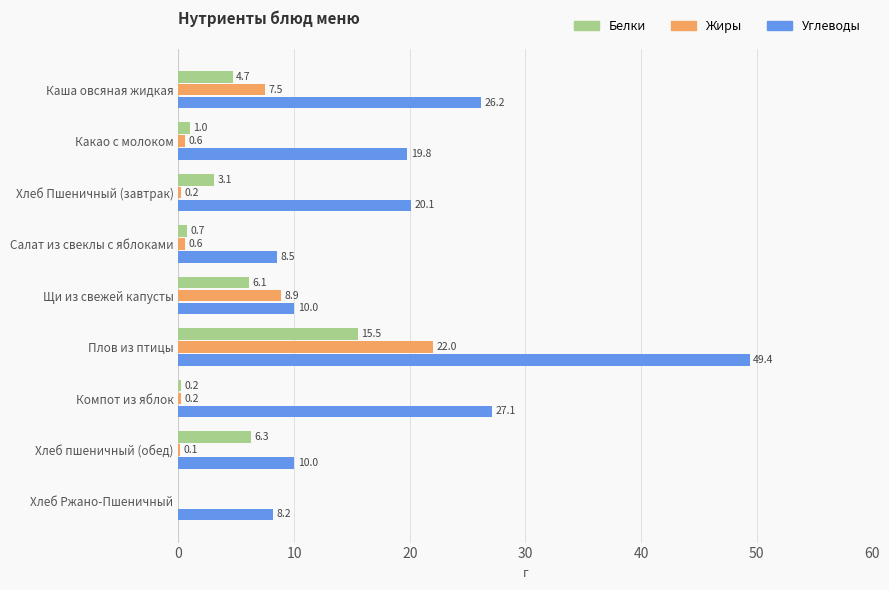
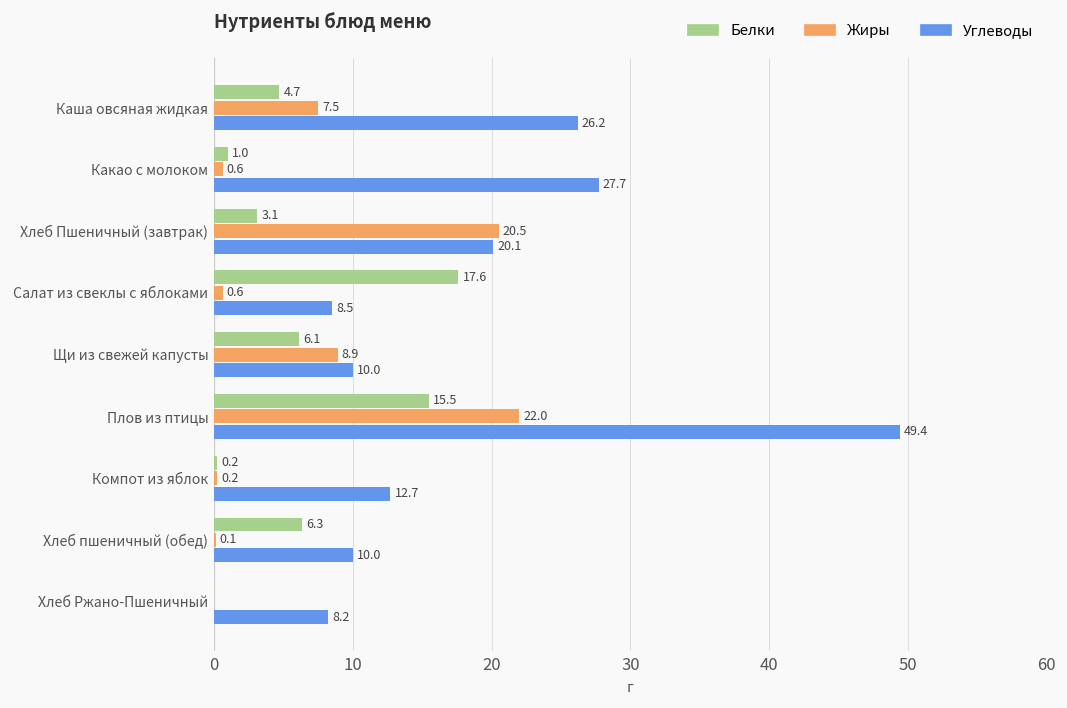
Углеводы, Какао с молоком: 19.8 -> 27.7
Жиры, Хлеб Пшеничный (завтрак): 0.2 -> 20.5
Белки, Салат из свеклы с яблоками: 0.7 -> 17.6
Углеводы, Компот из яблок: 27.1 -> 12.7
